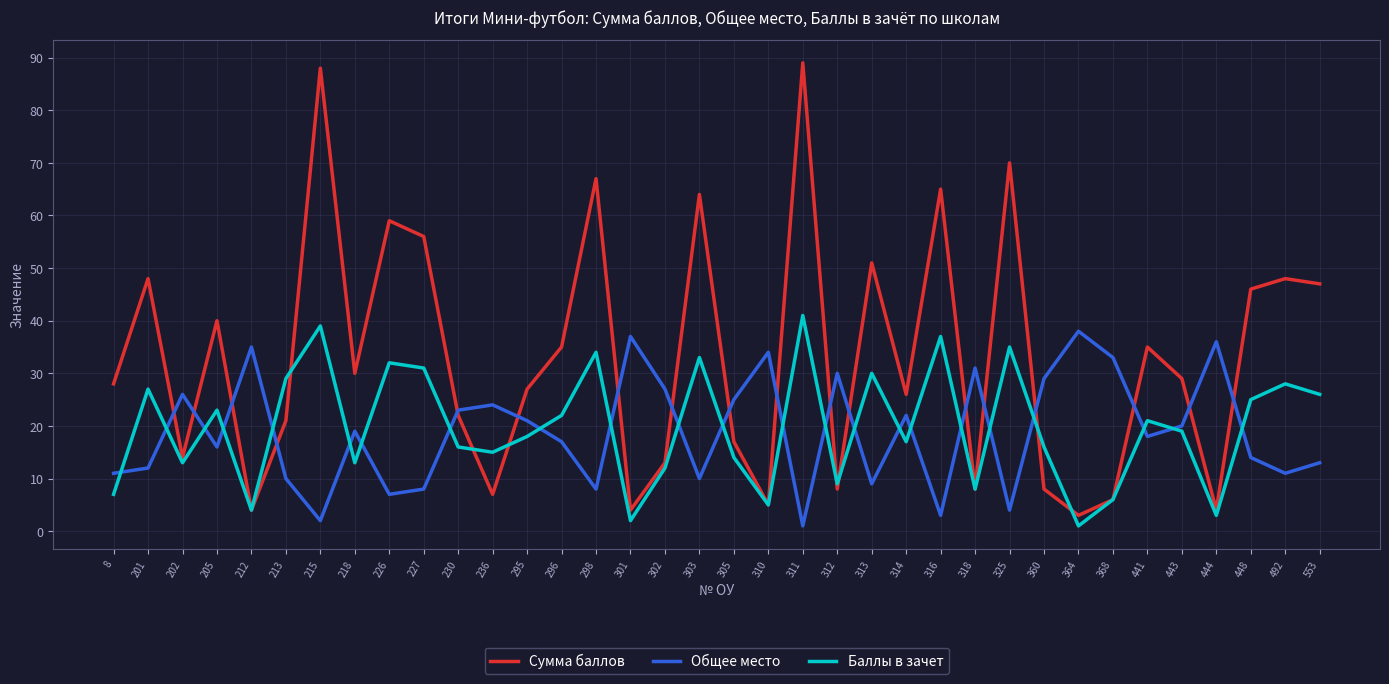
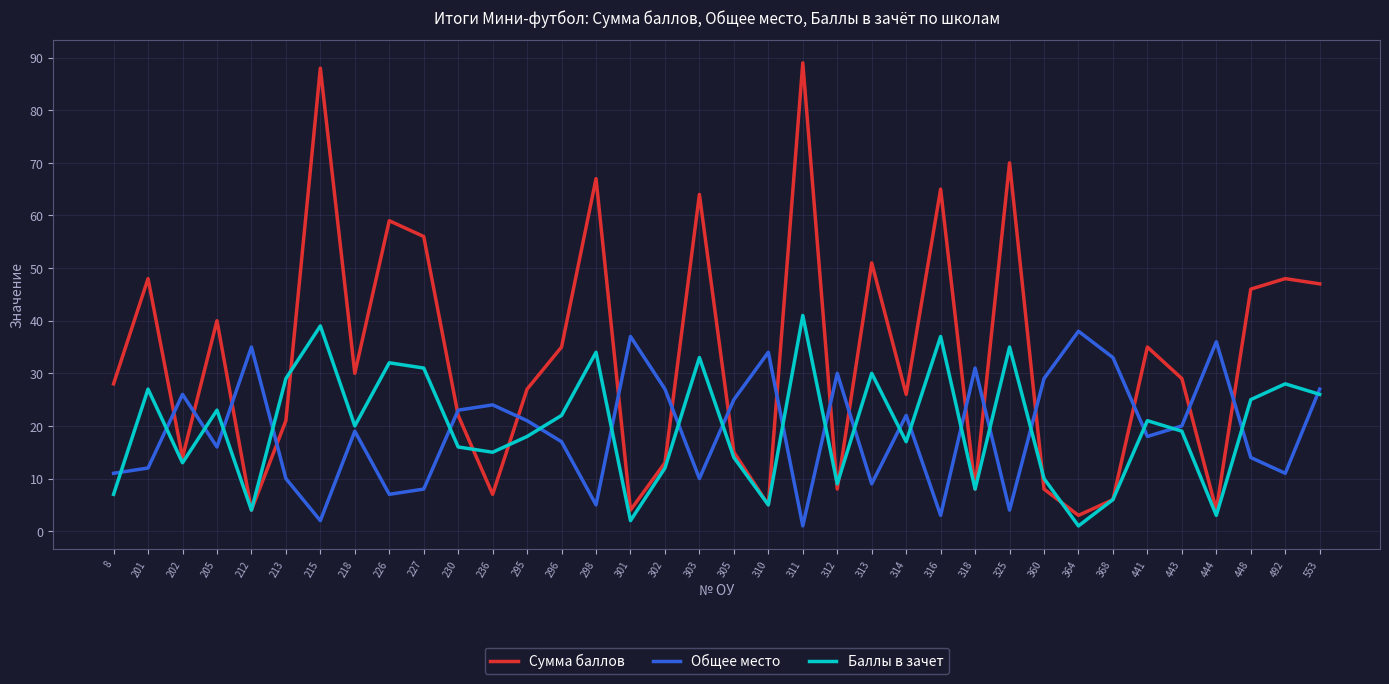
Баллы в зачет, 218: 13 -> 20
Общее место, 298: 8 -> 5
Сумма баллов, 305: 17 -> 15
Баллы в зачет, 360: 16 -> 10
Общее место, 553: 13 -> 27
